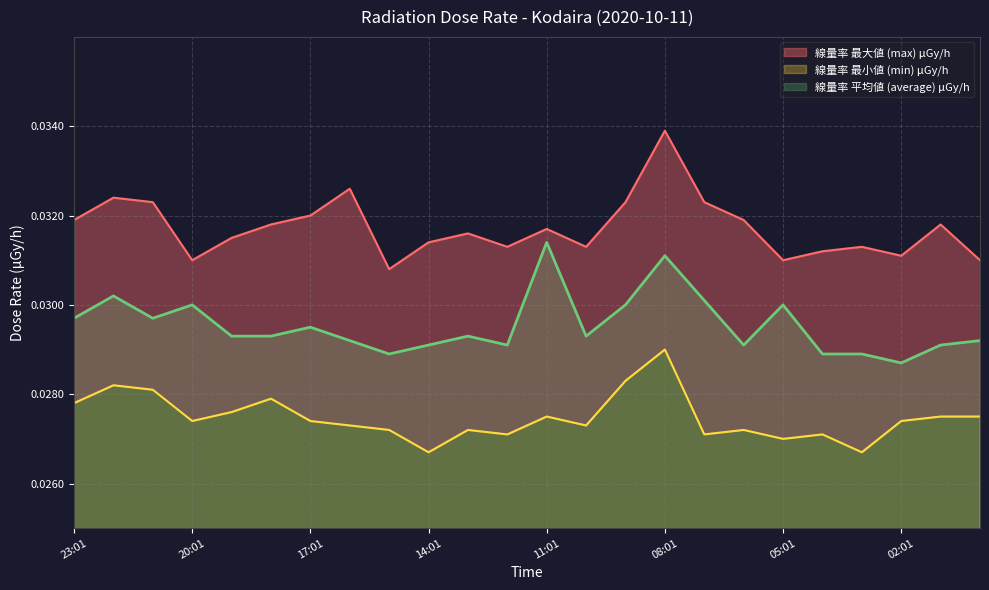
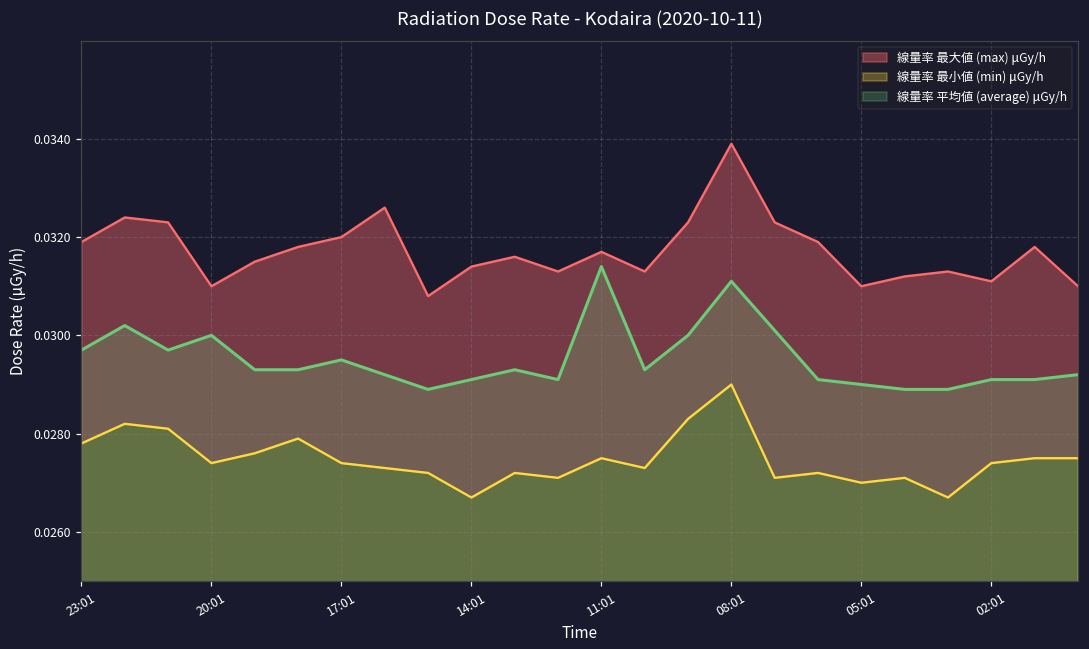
線量率 平均値 (average) μGy/h, 05:01: 0.030 -> 0.029
線量率 平均値 (average) μGy/h, 02:01: 0.0287 -> 0.0291
